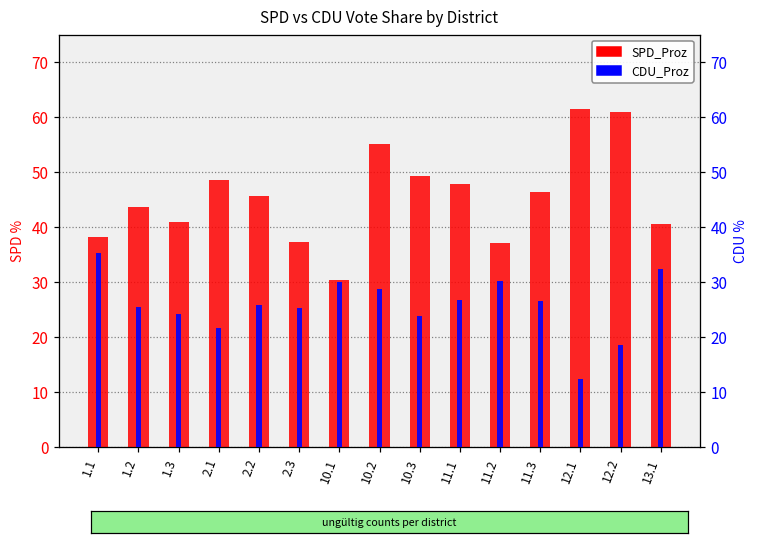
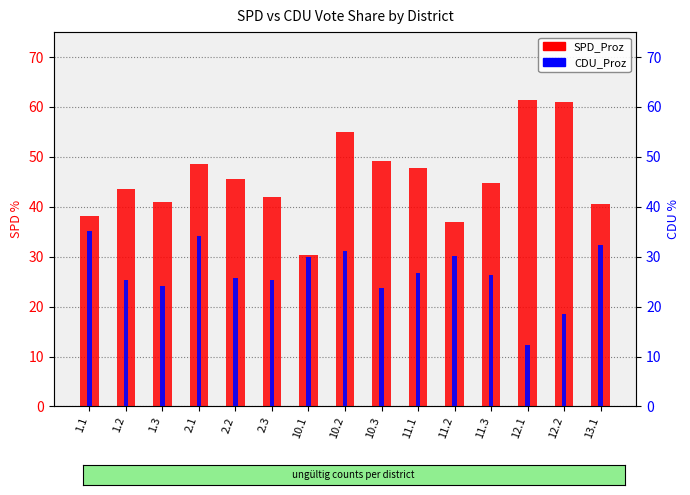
SPD_Proz, 2.3: 37 -> 42
SPD_Proz, 11.3: 46 -> 45
CDU_Proz, 2.1: 22 -> 34
CDU_Proz, 10.2: 29 -> 31
